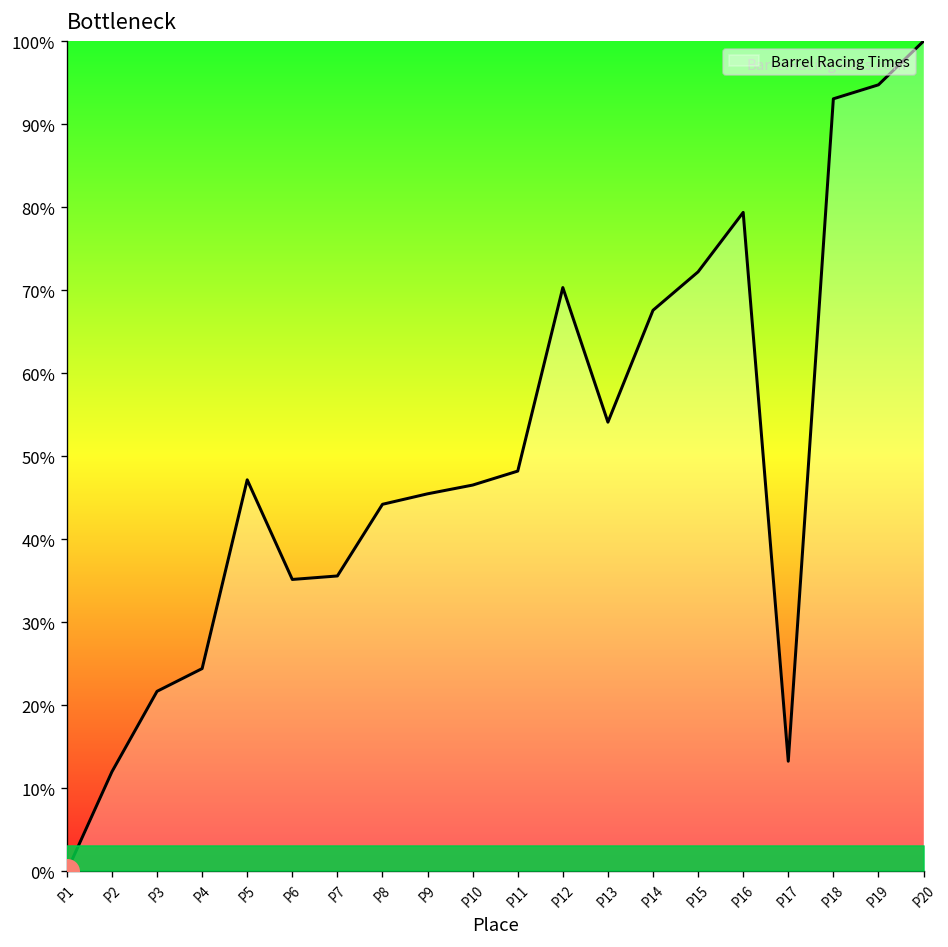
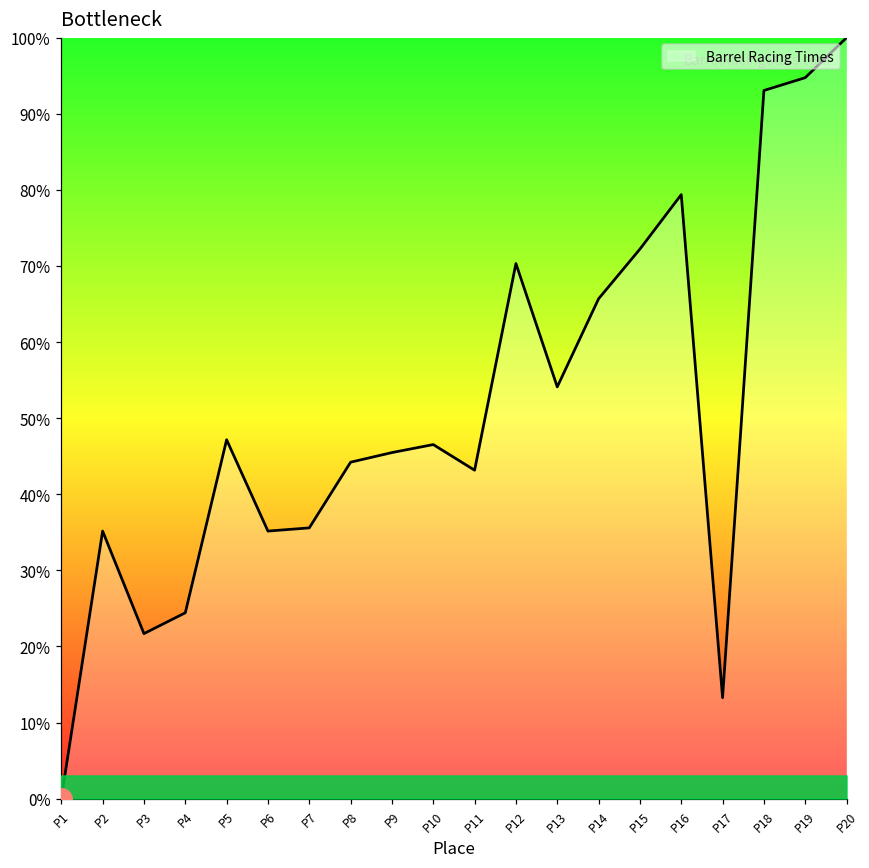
Barrel Racing Times, P2: 12% -> 35%
Barrel Racing Times, P11: 48% -> 43%
Barrel Racing Times, P14: 68% -> 66%
